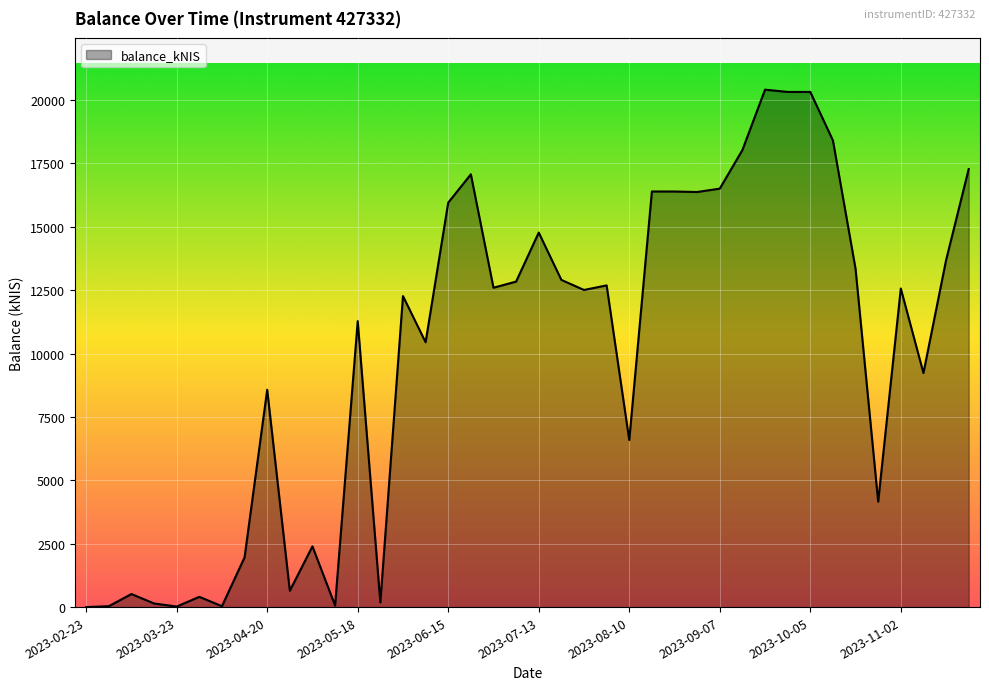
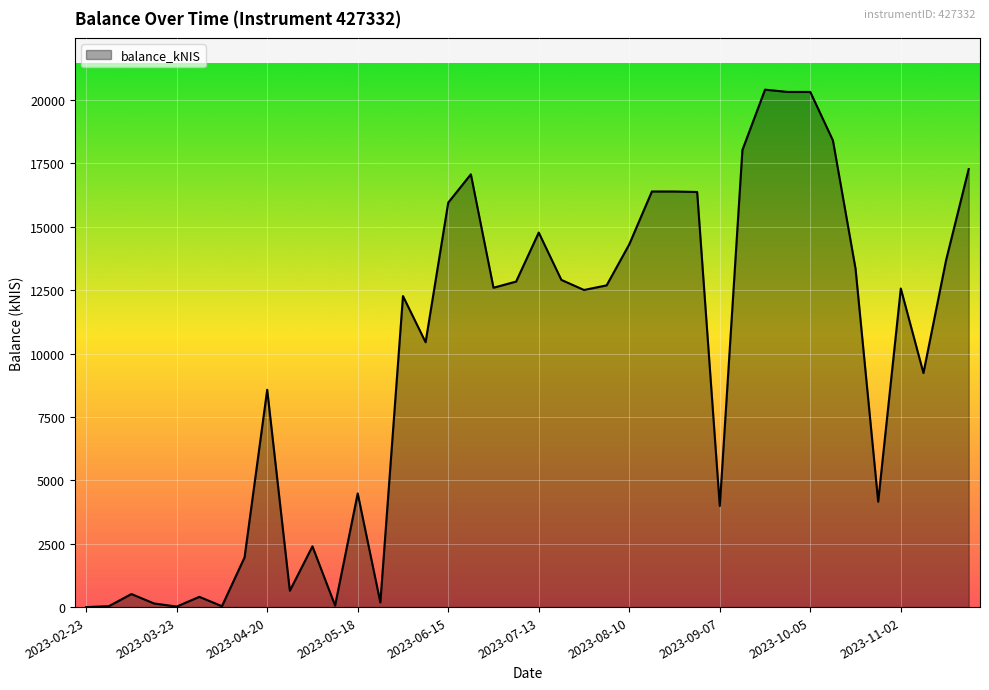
2023-05-18: 11300 -> 4500
2023-08-10: 6600 -> 14300
2023-09-07: 16500 -> 4000
